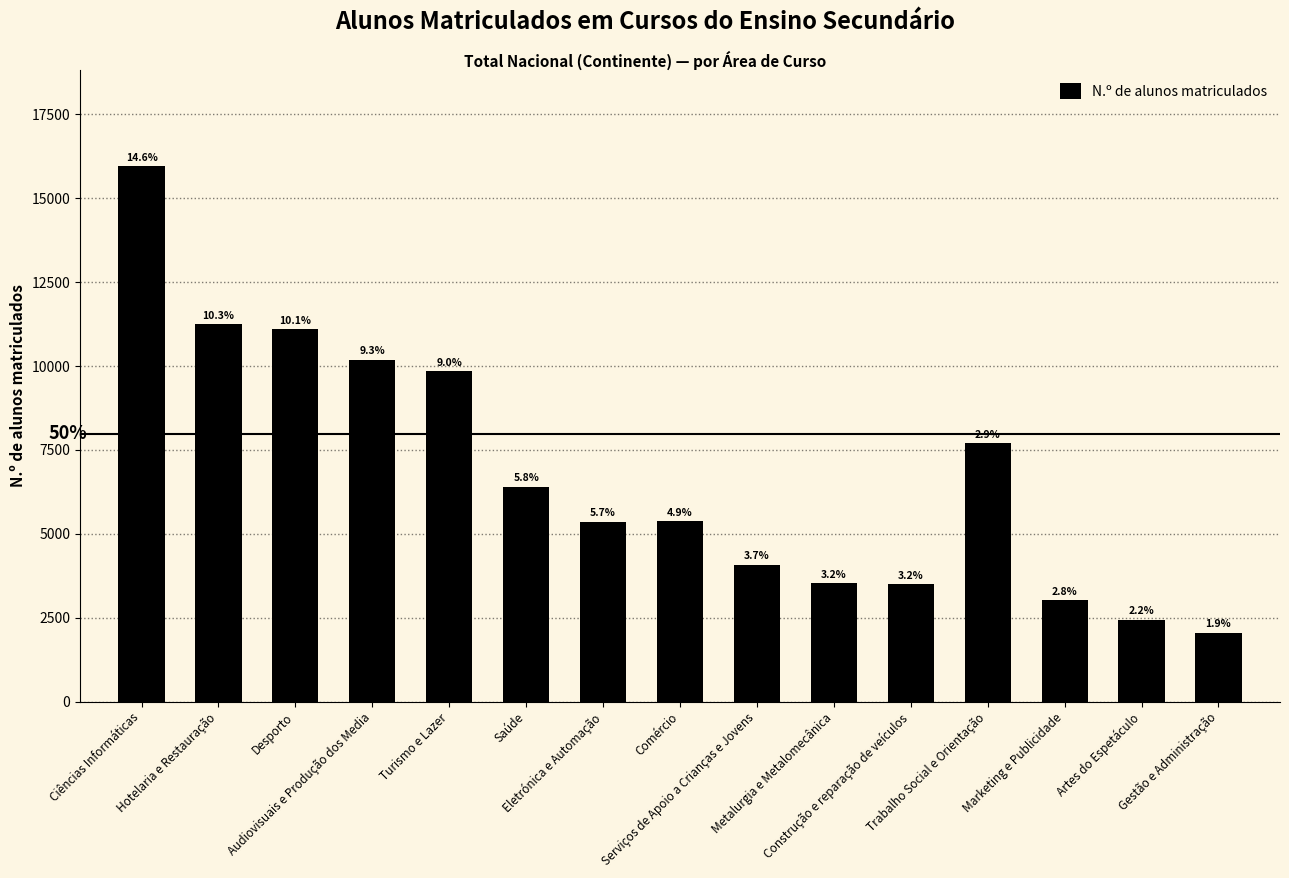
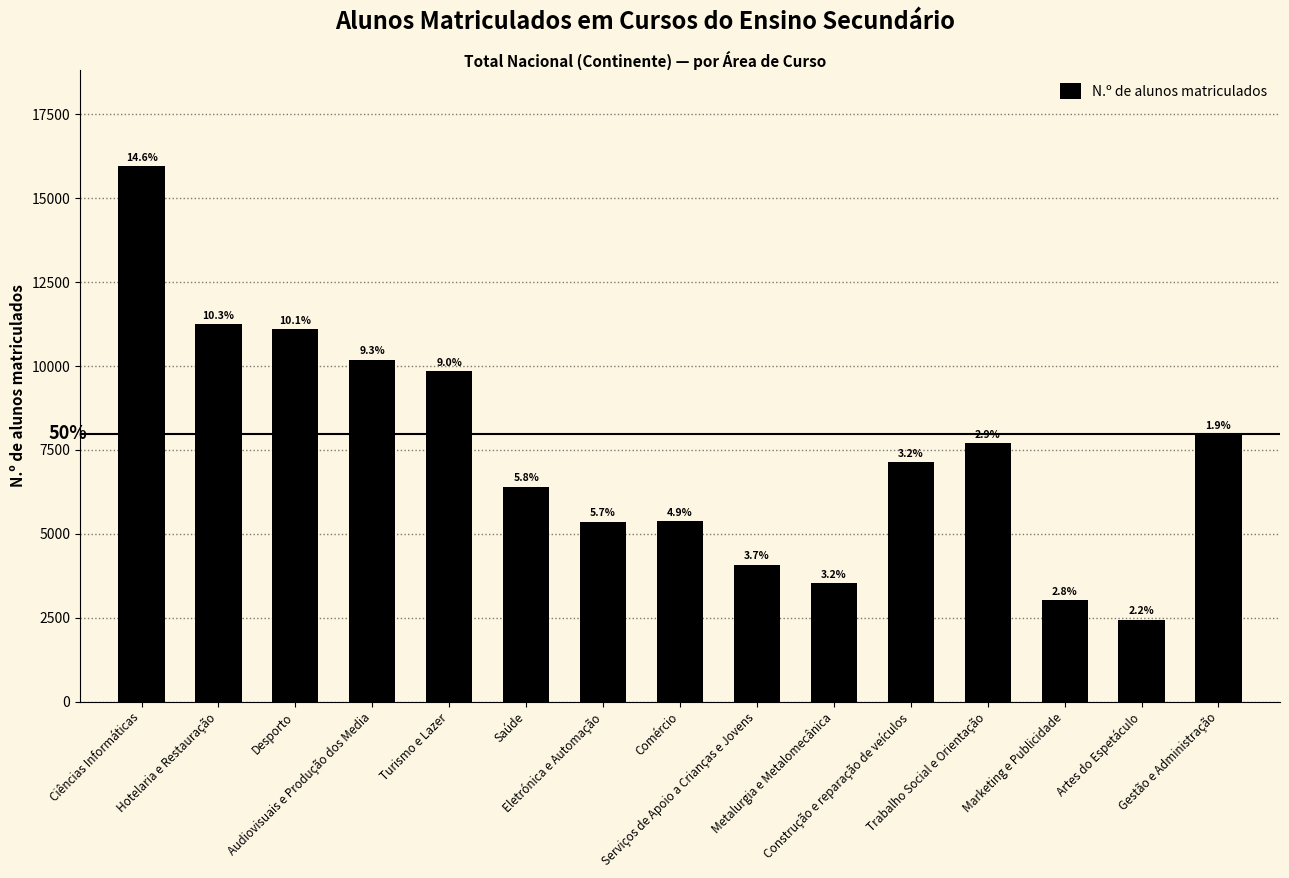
Construção e reparação de veículos: 3500 -> 7100
Gestão e Administração: 2100 -> 8000
